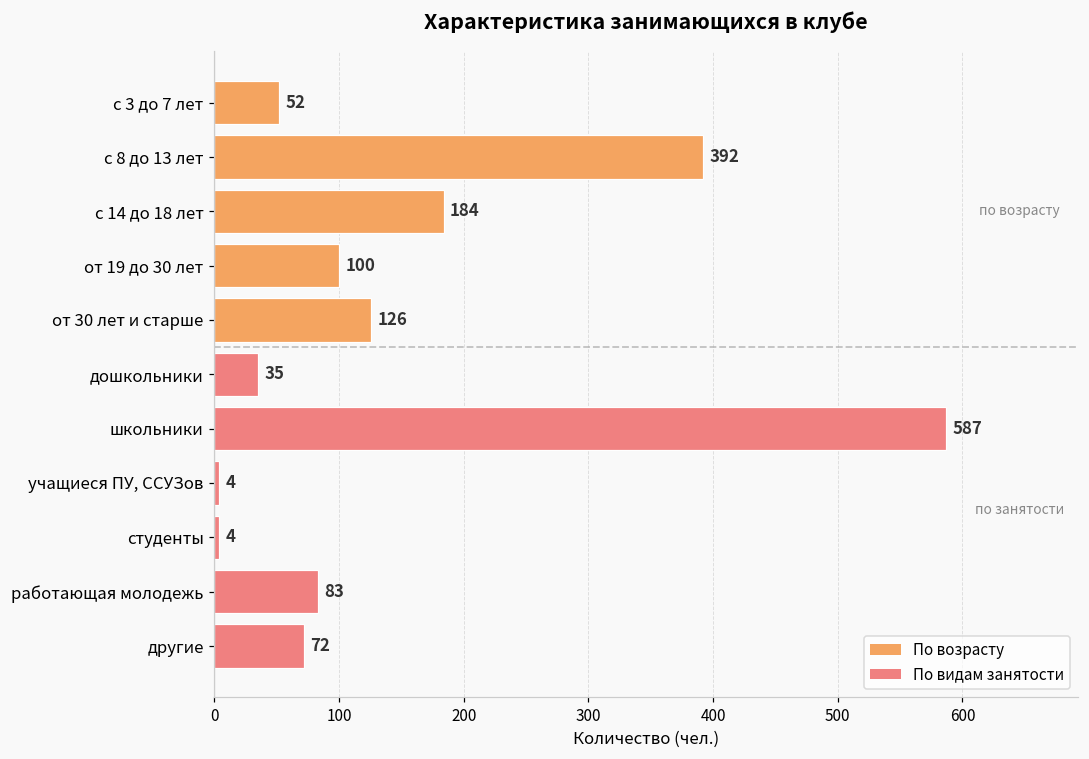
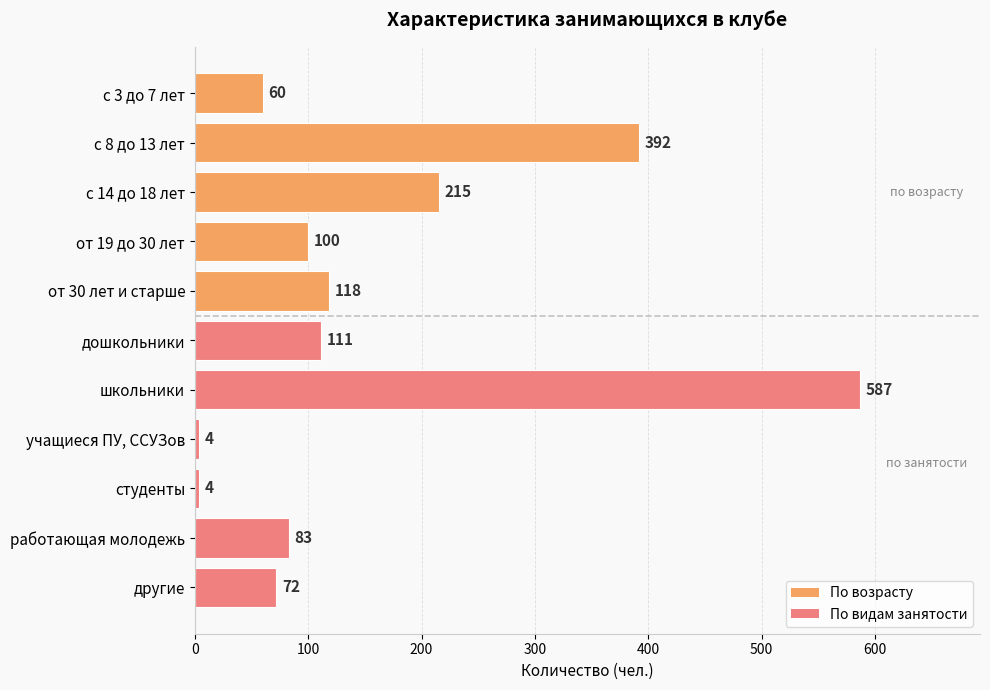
с 3 до 7 лет: 52 -> 60
с 14 до 18 лет: 184 -> 215
от 30 лет и старше: 126 -> 118
дошкольники: 35 -> 111
